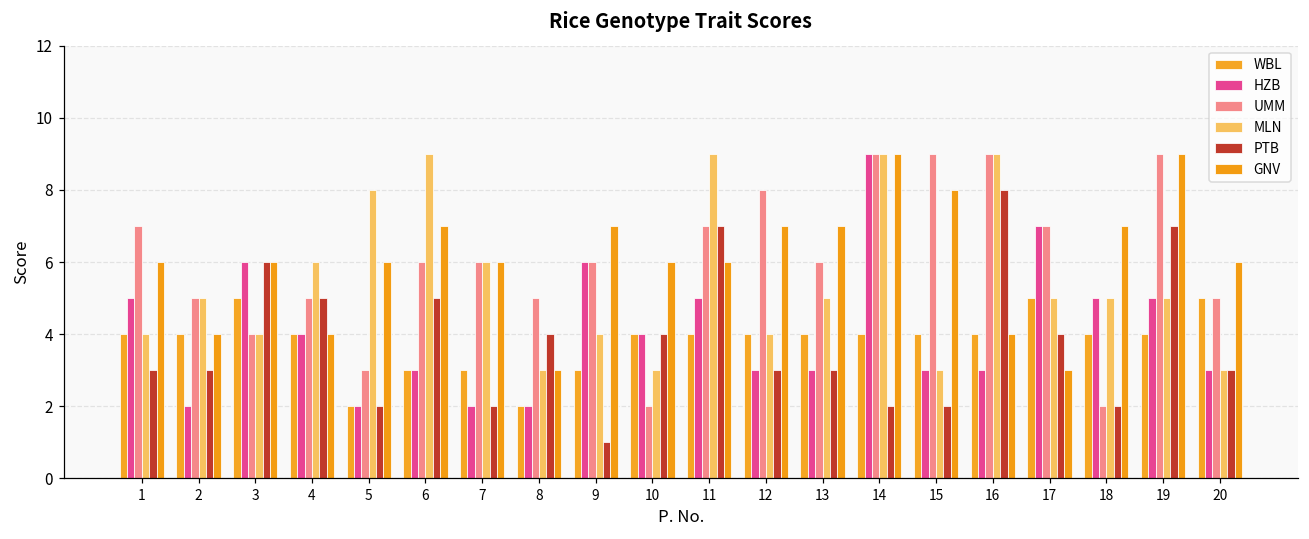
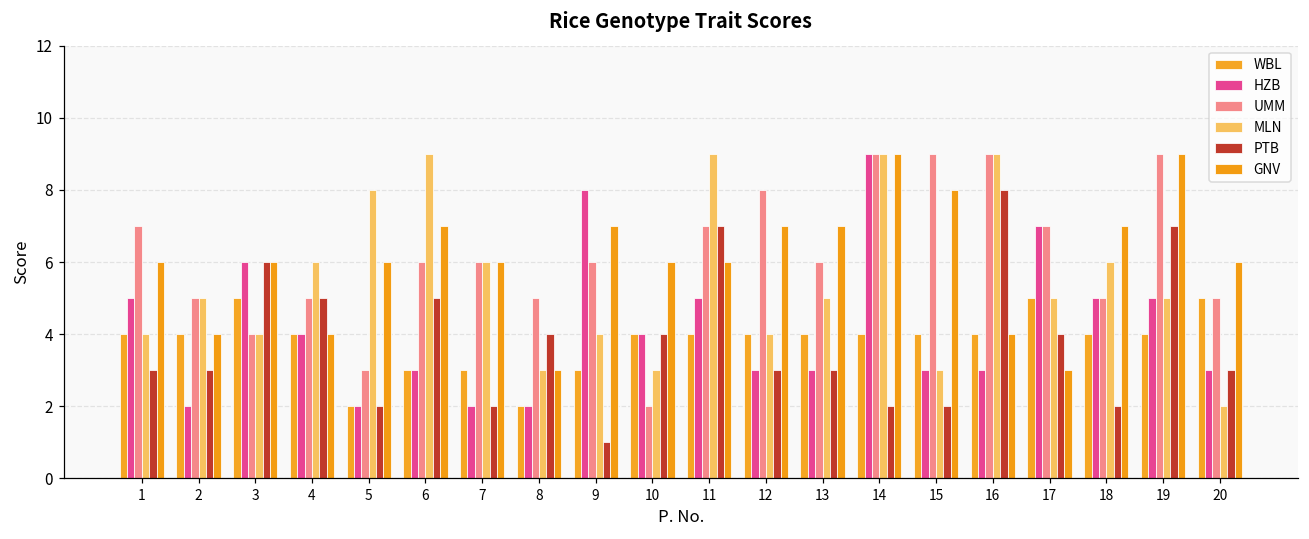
HZB, 9: 6 -> 8
UMM, 18: 2 -> 5
MLN, 18: 5 -> 6
MLN, 20: 3 -> 2
